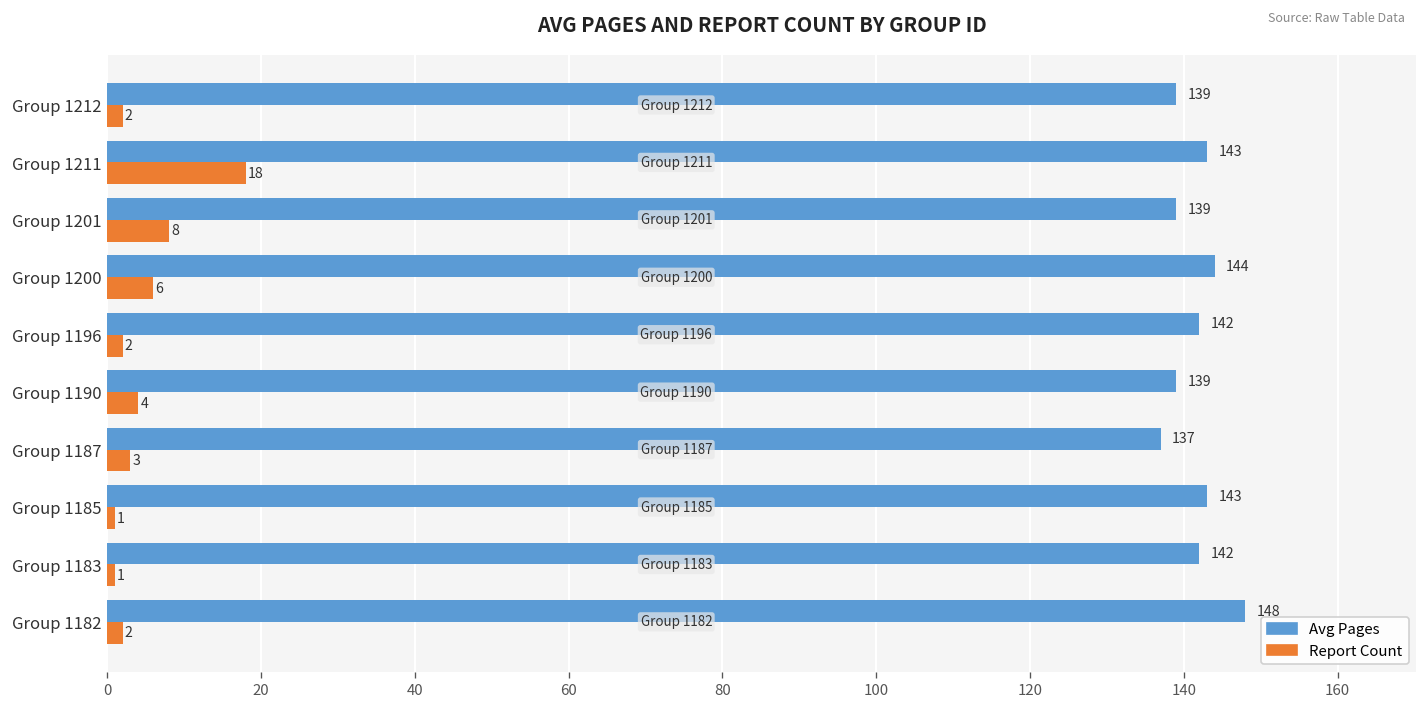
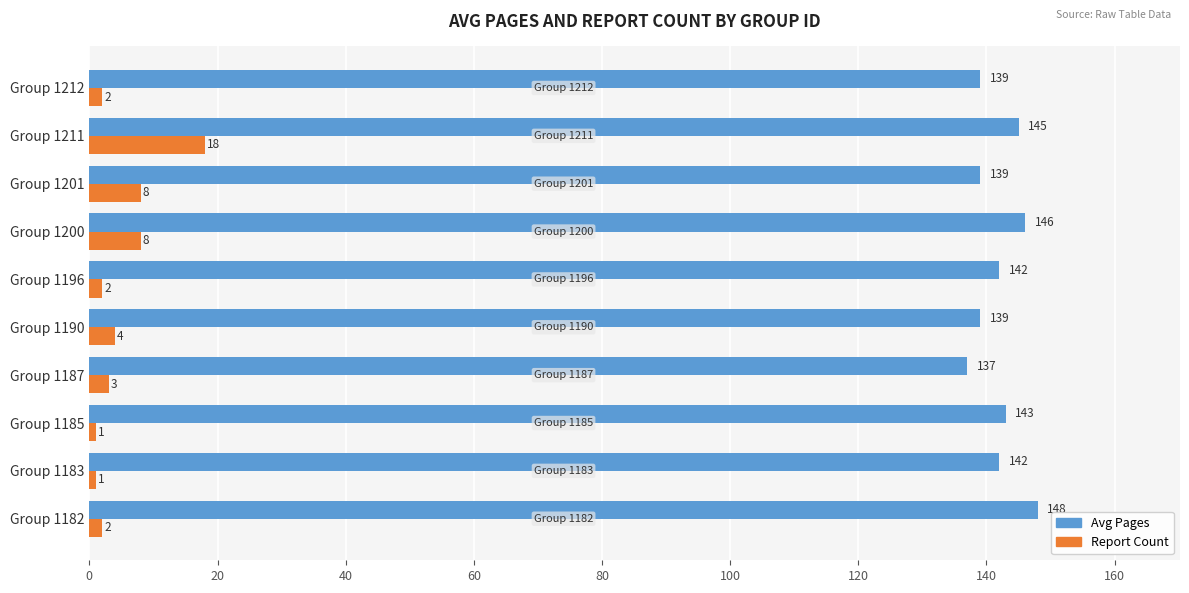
Avg Pages, Group 1211: 143 -> 145
Avg Pages, Group 1200: 144 -> 146
Report Count, Group 1200: 6 -> 8
